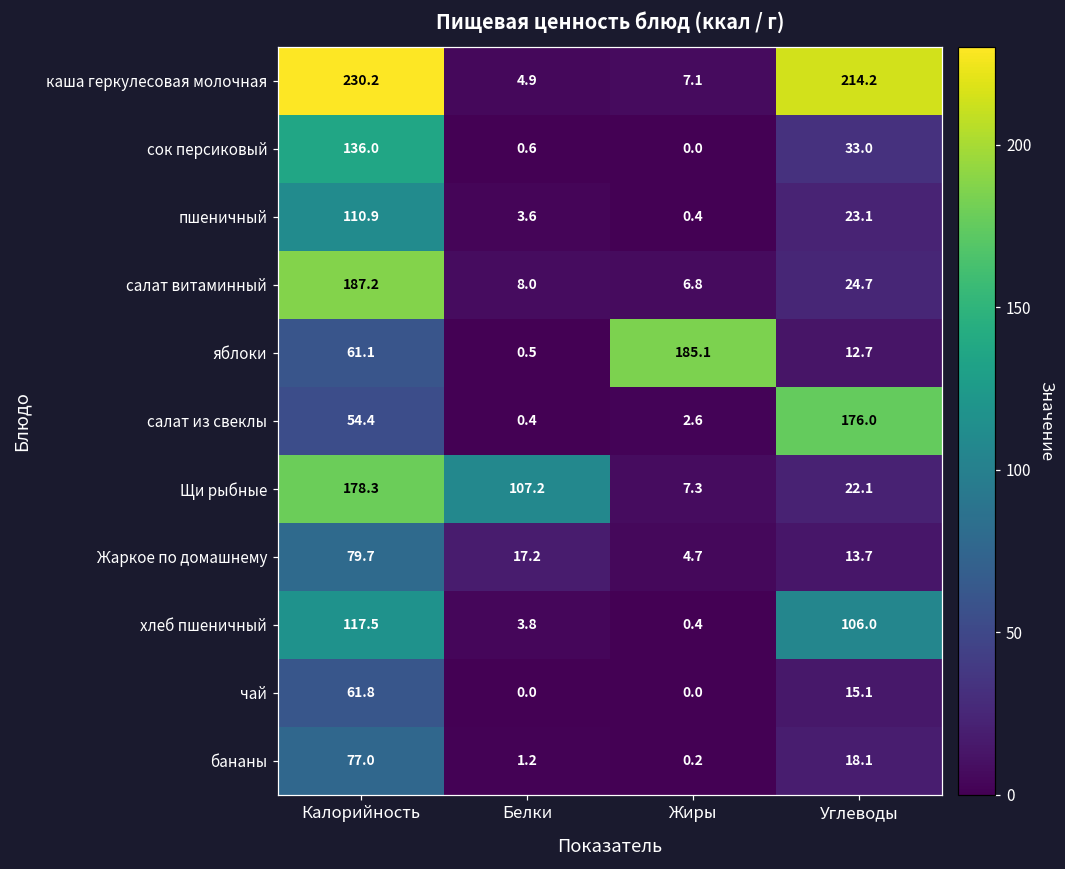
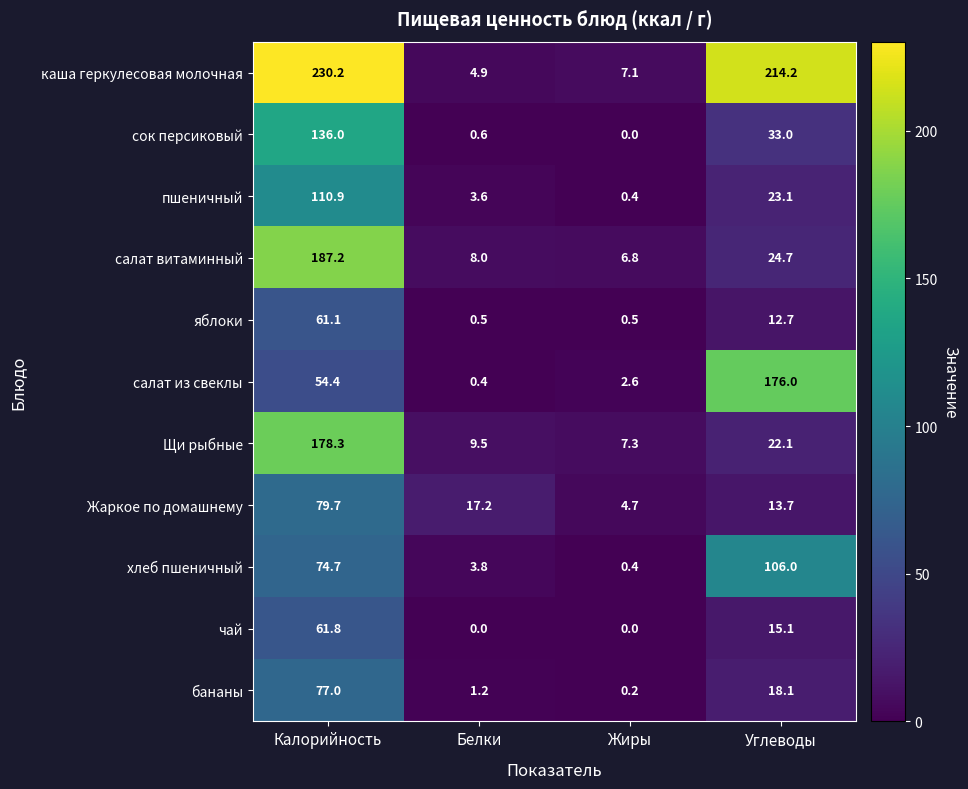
яблоки, Жиры: 185.1 -> 0.5
Щи рыбные, Белки: 107.2 -> 9.5
хлеб пшеничный, Калорийность: 117.5 -> 74.7
